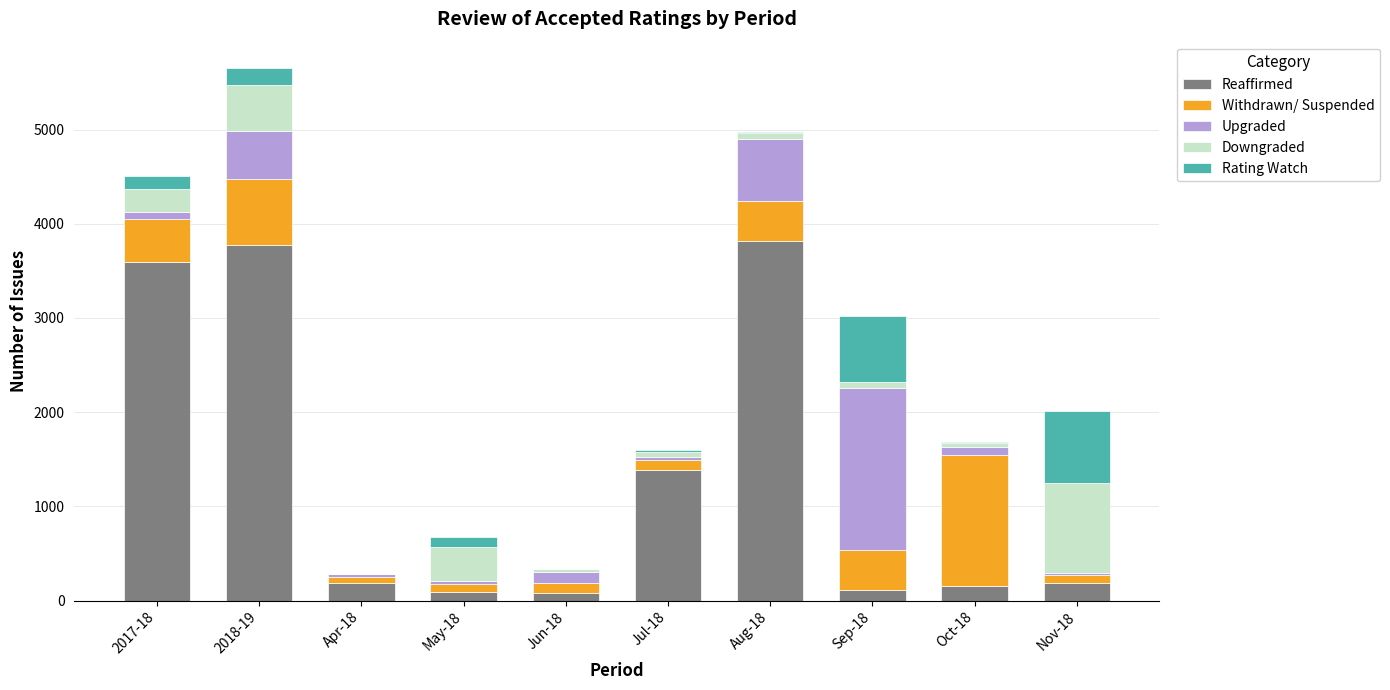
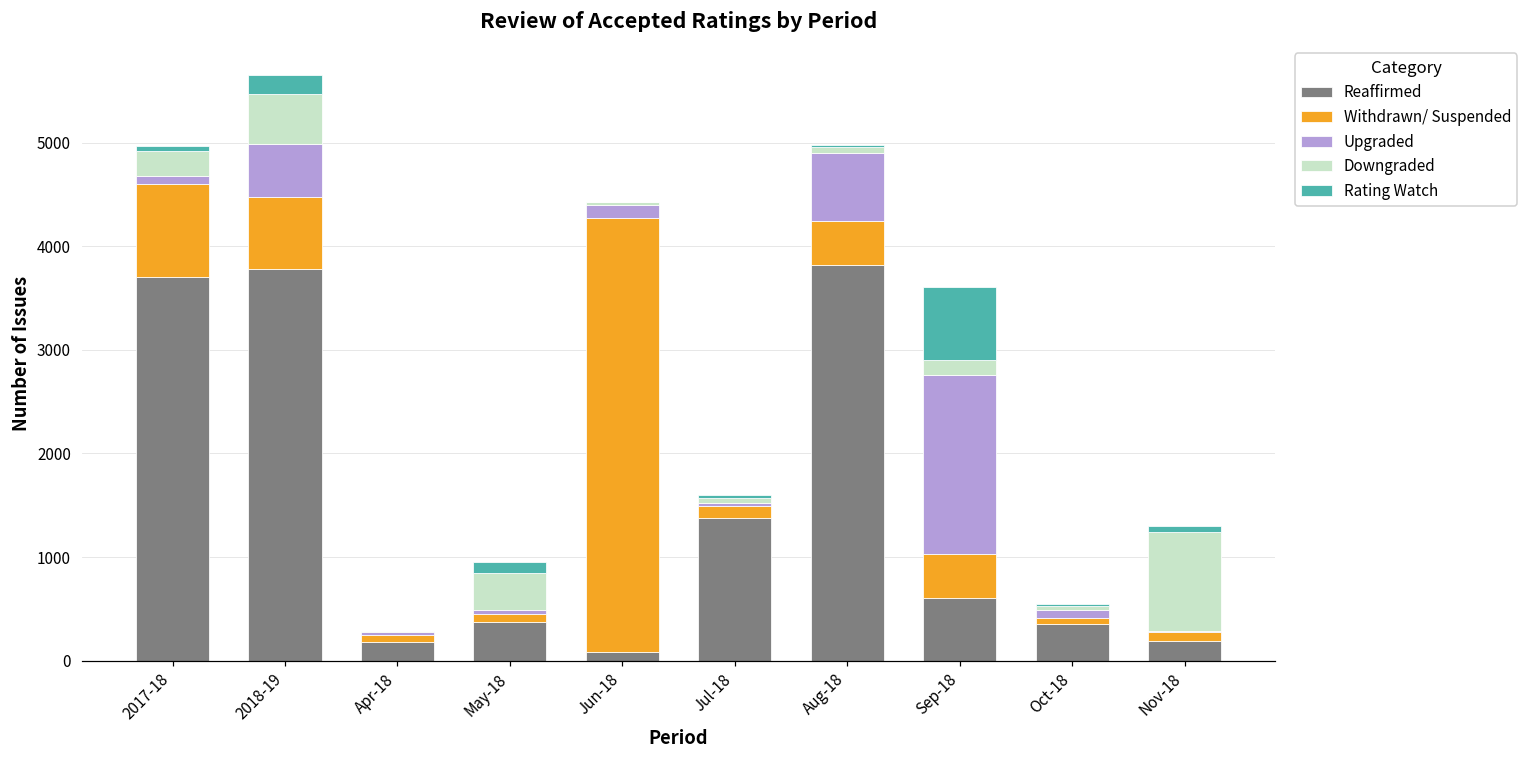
Reaffirmed, 2017-18: 3600 -> 3700
Withdrawn/ Suspended, 2017-18: 500 -> 900
Rating Watch, 2017-18: 100 -> 0
Reaffirmed, May-18: 100 -> 400
Withdrawn/ Suspended, Jun-18: 100 -> 4200
Reaffirmed, Sep-18: 100 -> 600
Downgraded, Sep-18: 60 -> 150
Reaffirmed, Oct-18: 200 -> 400
Withdrawn/ Suspended, Oct-18: 1400 -> 100
Rating Watch, Nov-18: 800 -> 100
